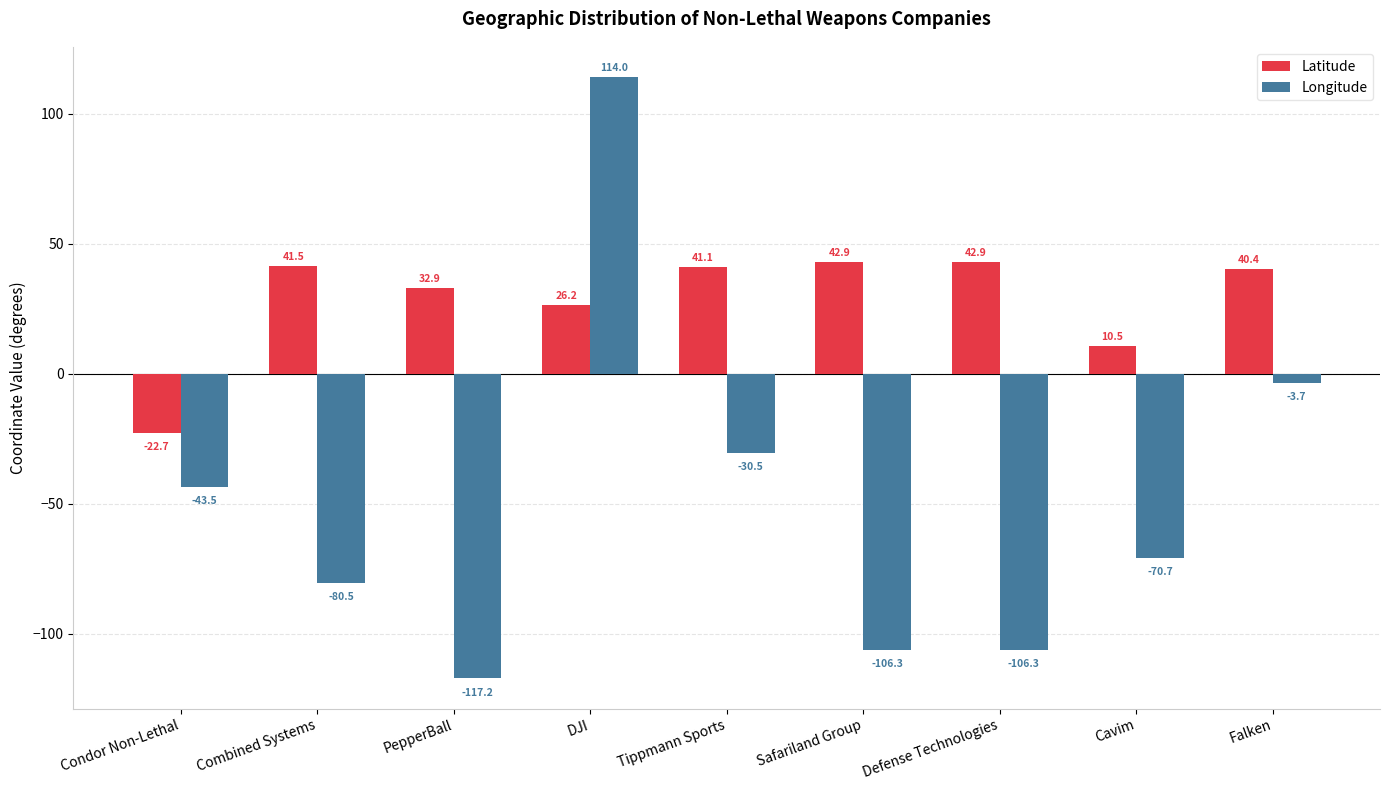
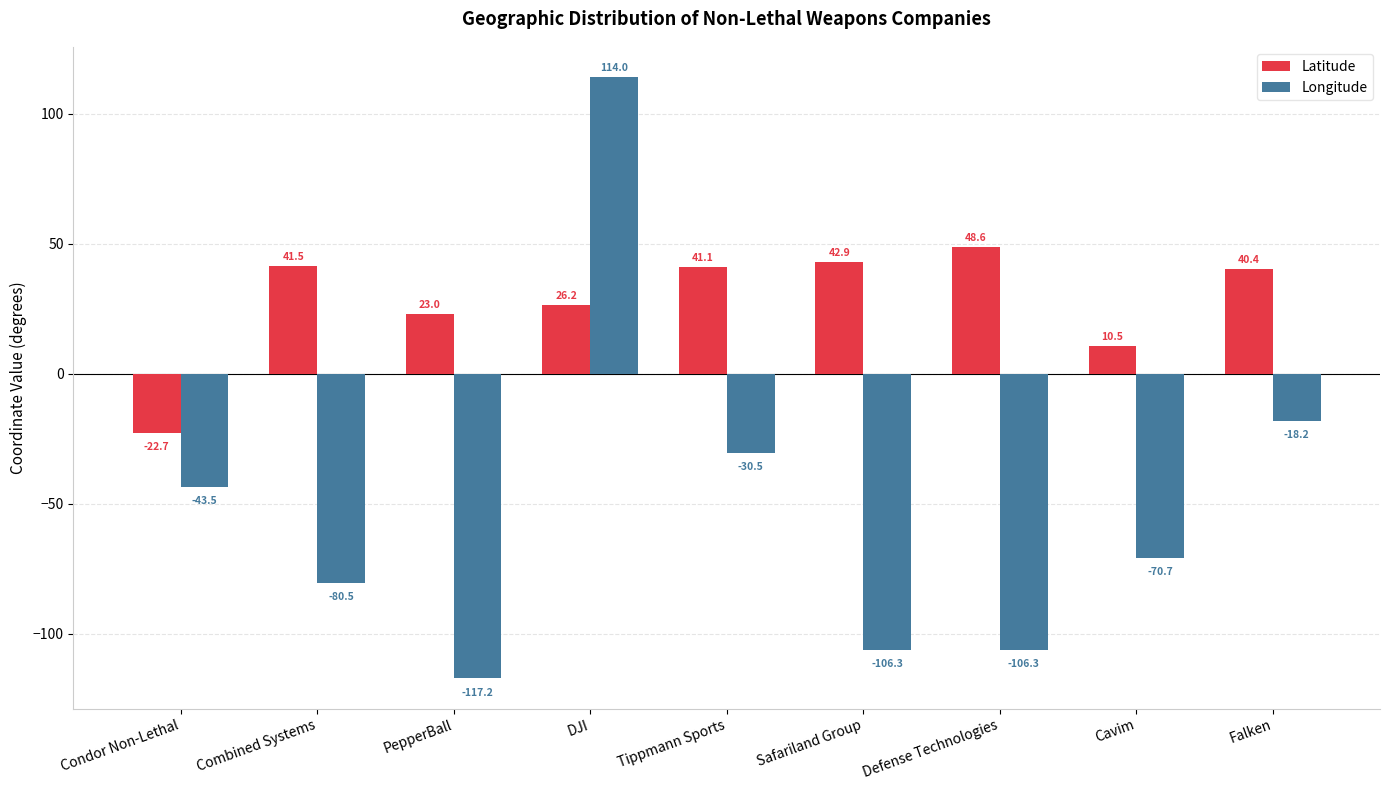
Latitude, PepperBall: 32.9 -> 23.0
Latitude, Defense Technologies: 42.9 -> 48.6
Longitude, Falken: -3.7 -> -18.2
